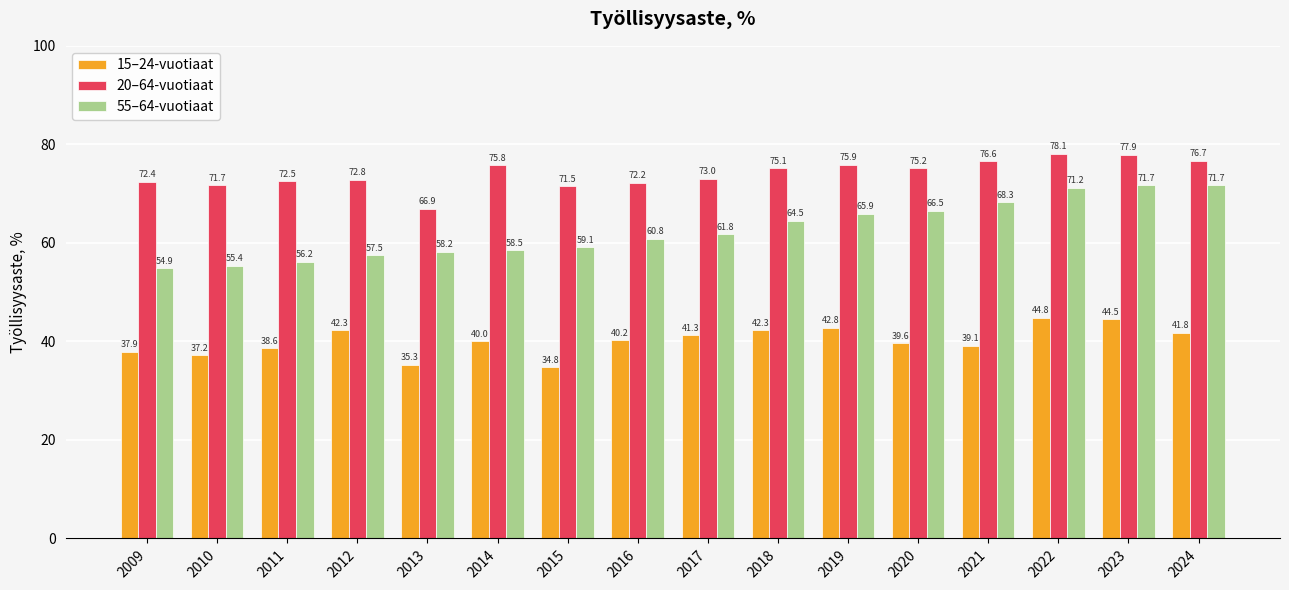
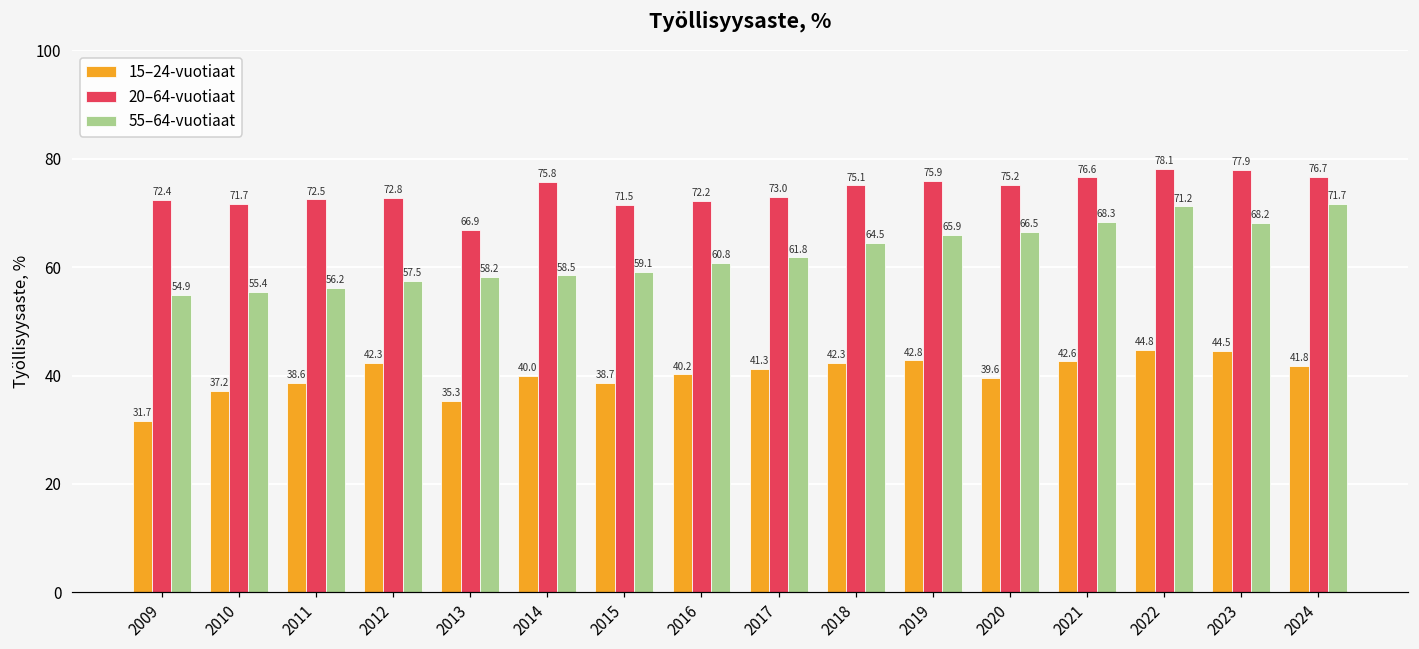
15–24-vuotiaat, 2009: 37.9 -> 31.7
15–24-vuotiaat, 2015: 34.8 -> 38.7
15–24-vuotiaat, 2021: 39.1 -> 42.6
55–64-vuotiaat, 2023: 71.7 -> 68.2
